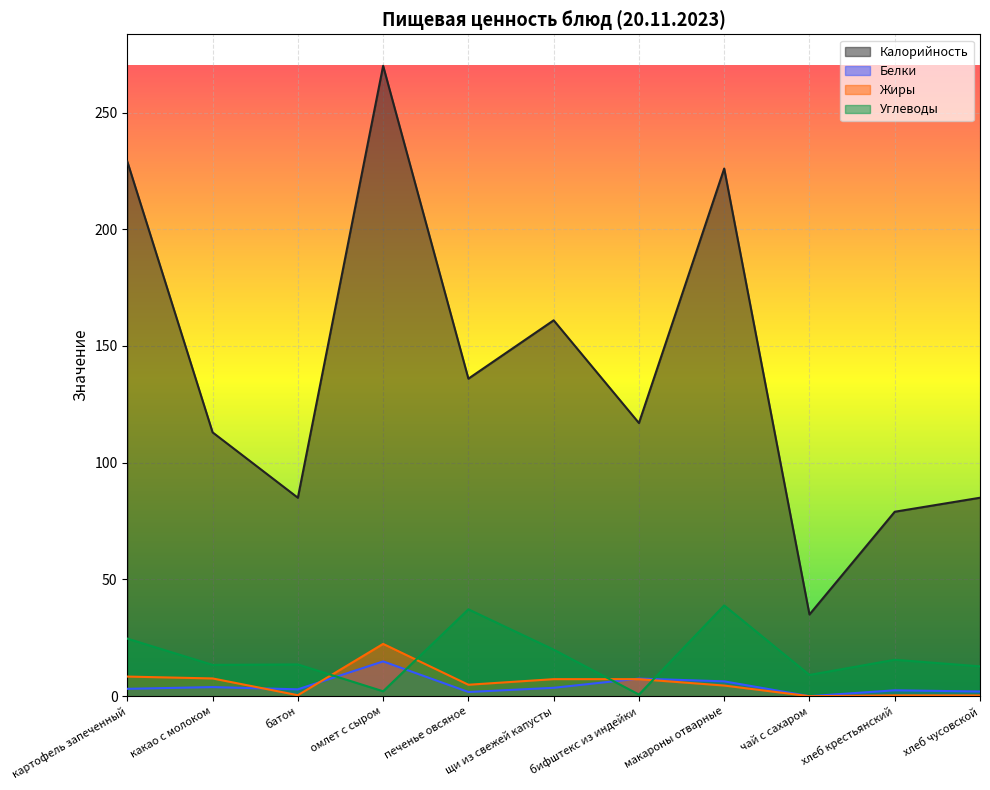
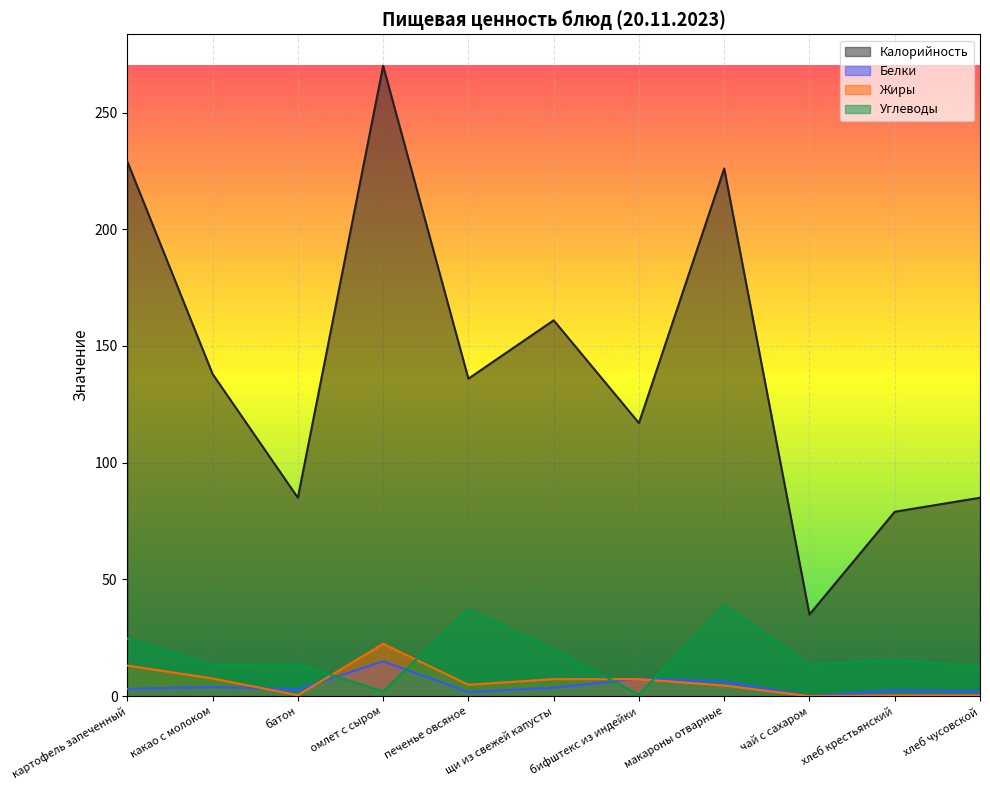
Жиры, картофель запеченный: 8 -> 13
Калорийность, какао с молоком: 113 -> 138
Углеводы, чай с сахаром: 9 -> 14
